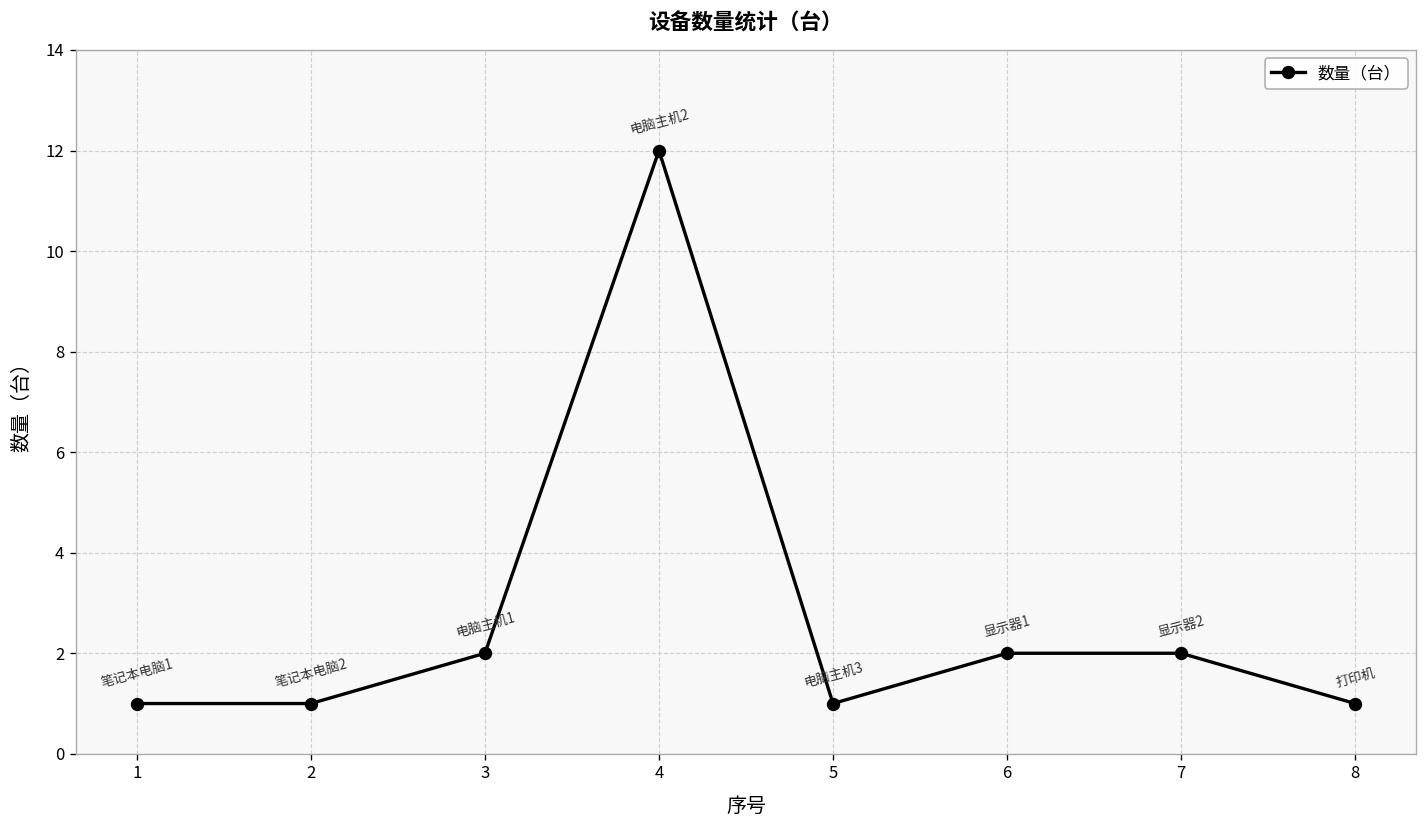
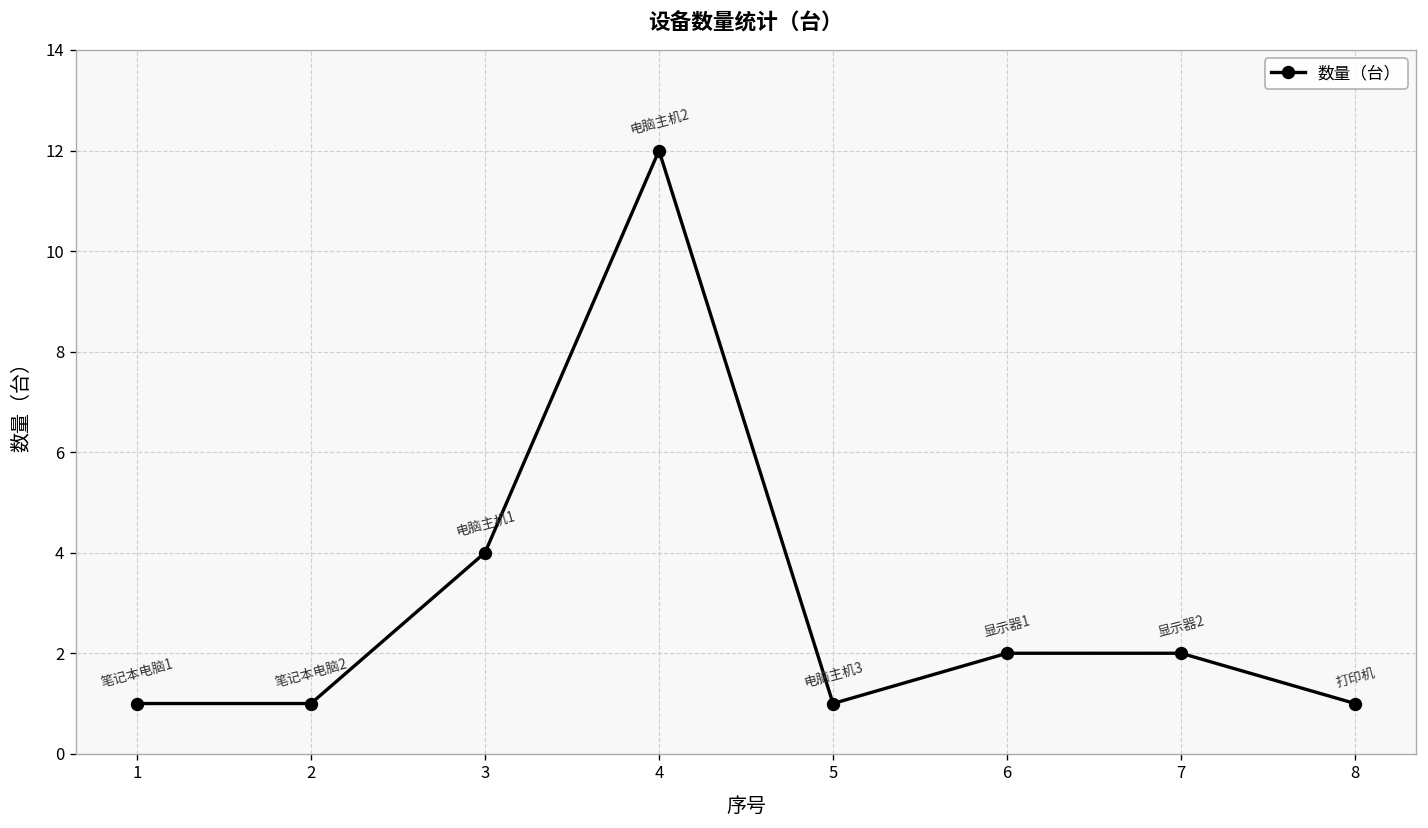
3: 2 -> 4
